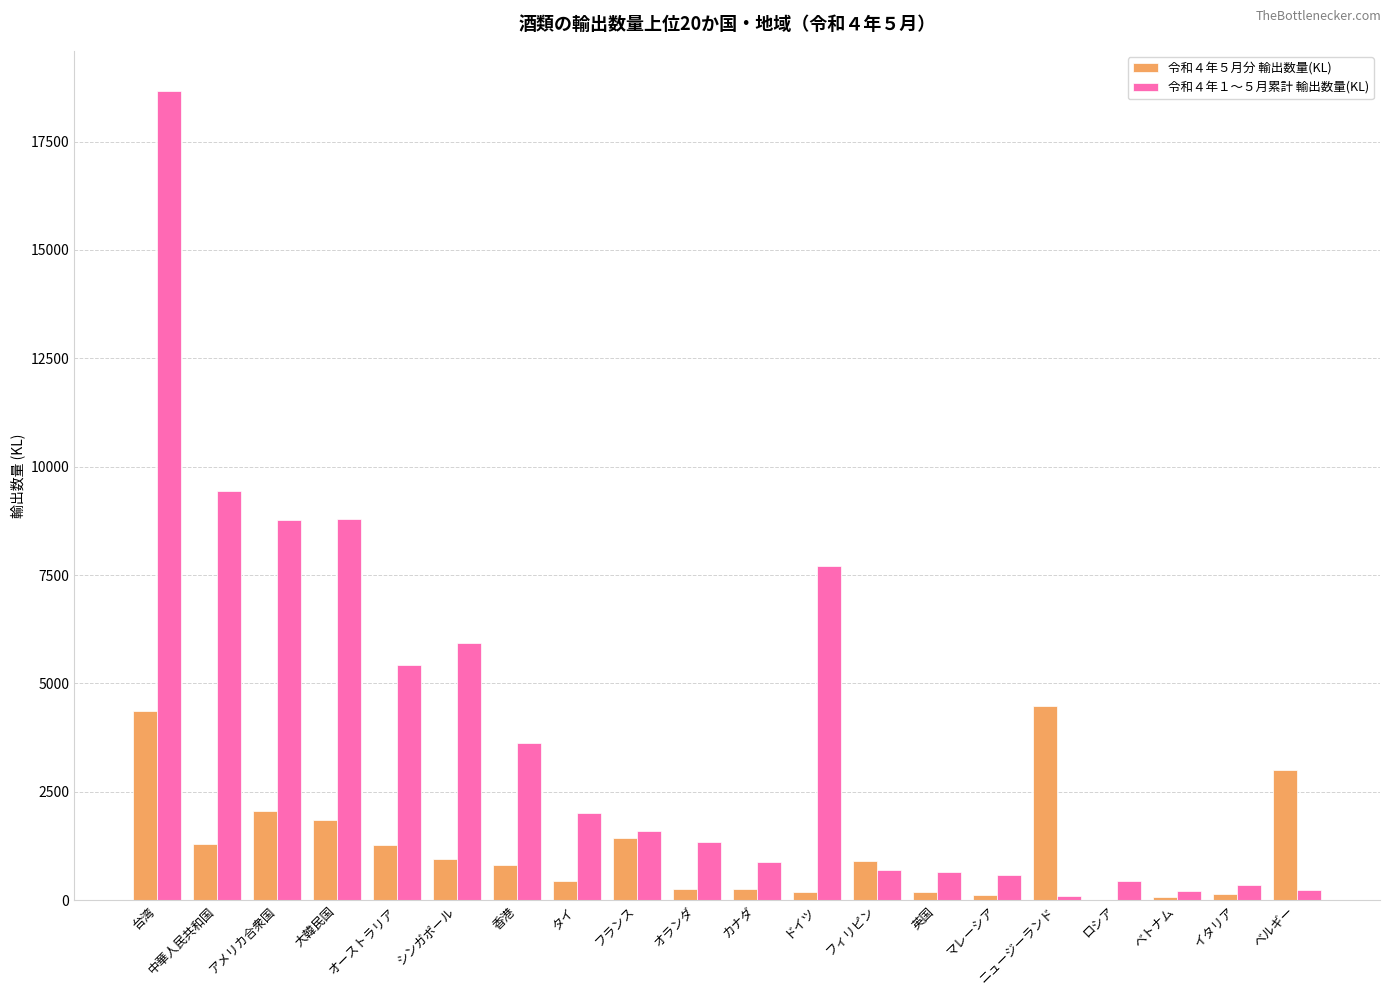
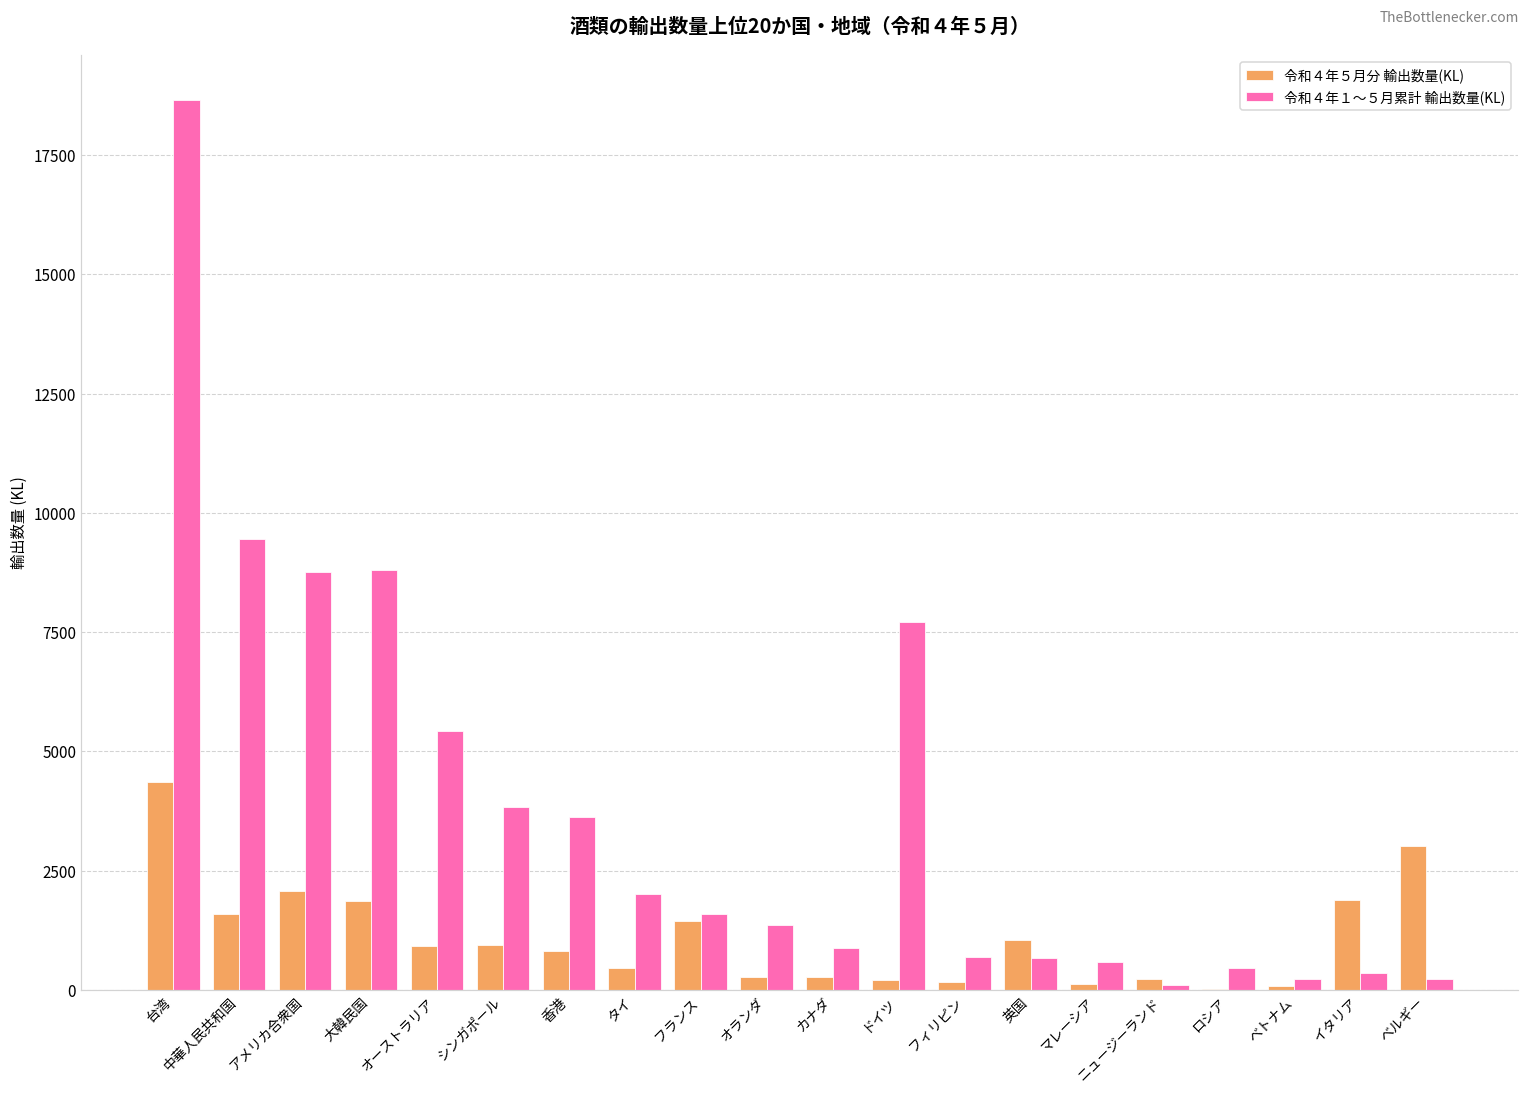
令和４年５月分 輸出数量(KL), 中華人民共和国: 1300 -> 1600
令和４年５月分 輸出数量(KL), オーストラリア: 1300 -> 900
令和４年１～５月累計 輸出数量(KL), シンガポール: 5900 -> 3800
令和４年５月分 輸出数量(KL), フィリピン: 900 -> 200
令和４年５月分 輸出数量(KL), 英国: 200 -> 1000
令和４年５月分 輸出数量(KL), ニュージーランド: 4500 -> 200
令和４年５月分 輸出数量(KL), イタリア: 100 -> 1900
